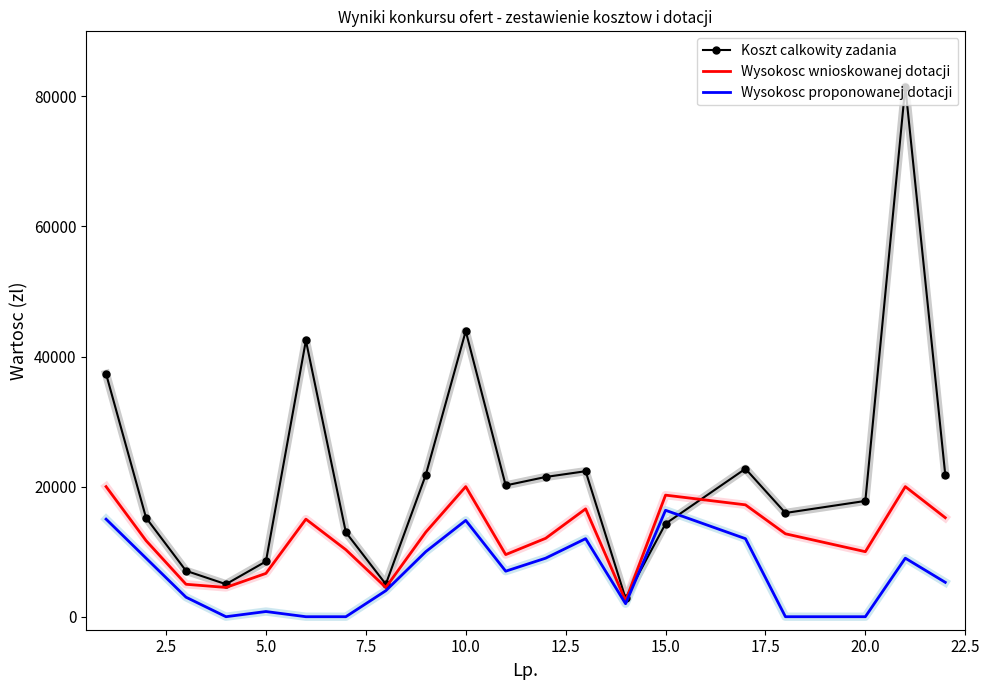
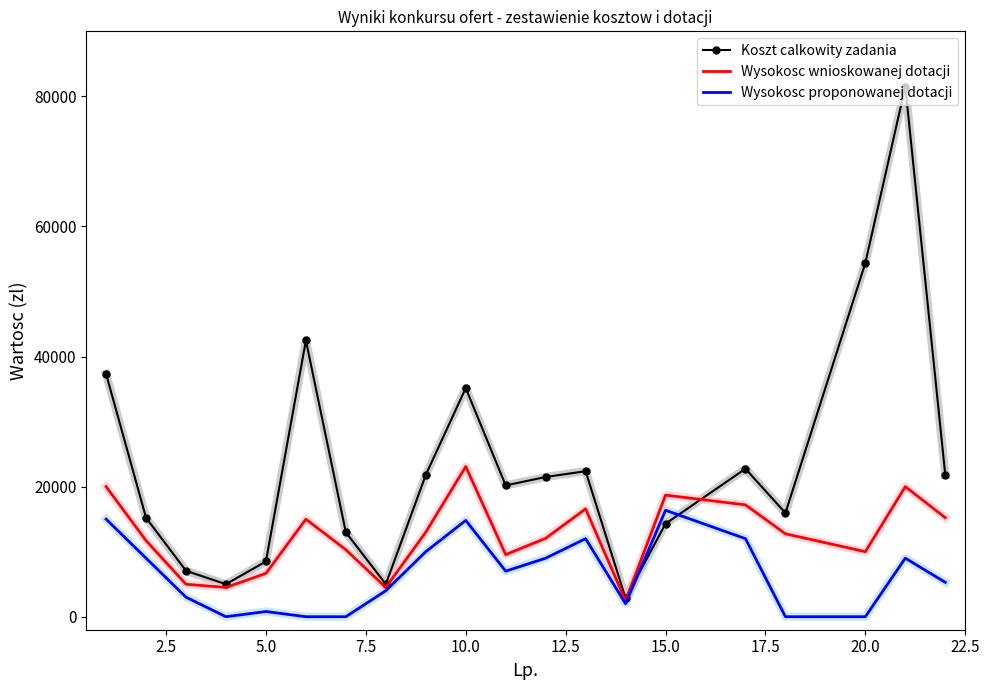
Koszt calkowity zadania, 10.0: 44000 -> 35000
Wysokosc wnioskowanej dotacji, 10.0: 20000 -> 23000
Koszt calkowity zadania, 20.0: 18000 -> 54000
